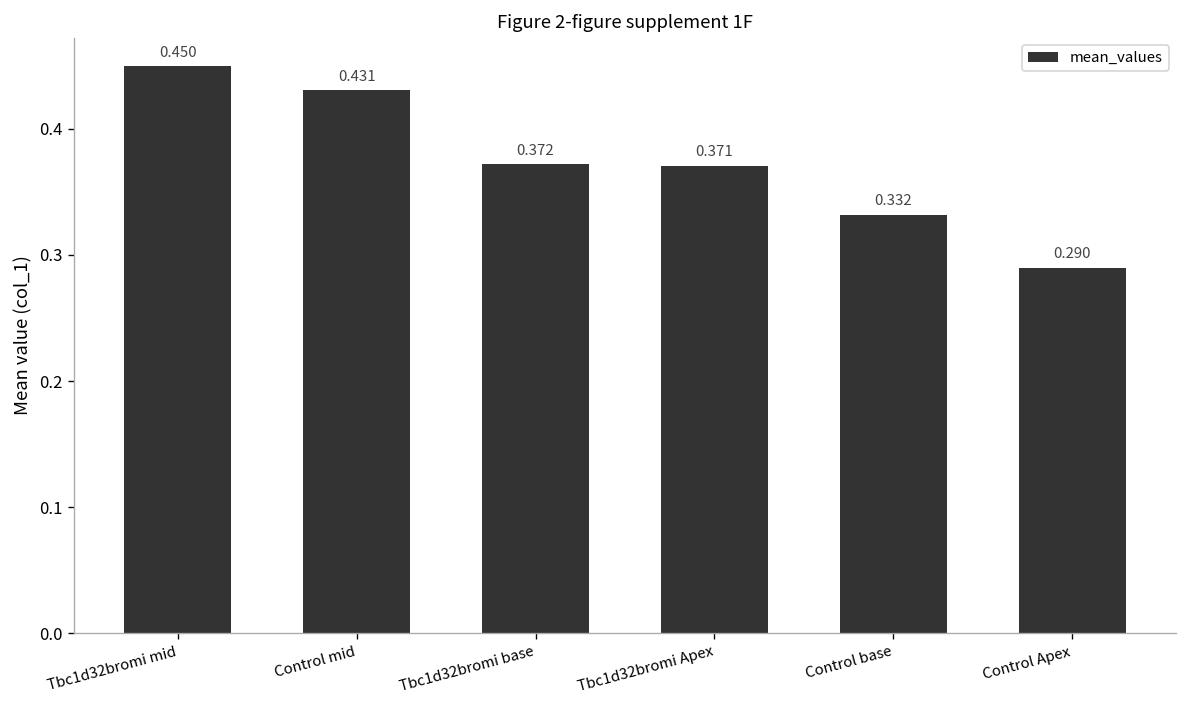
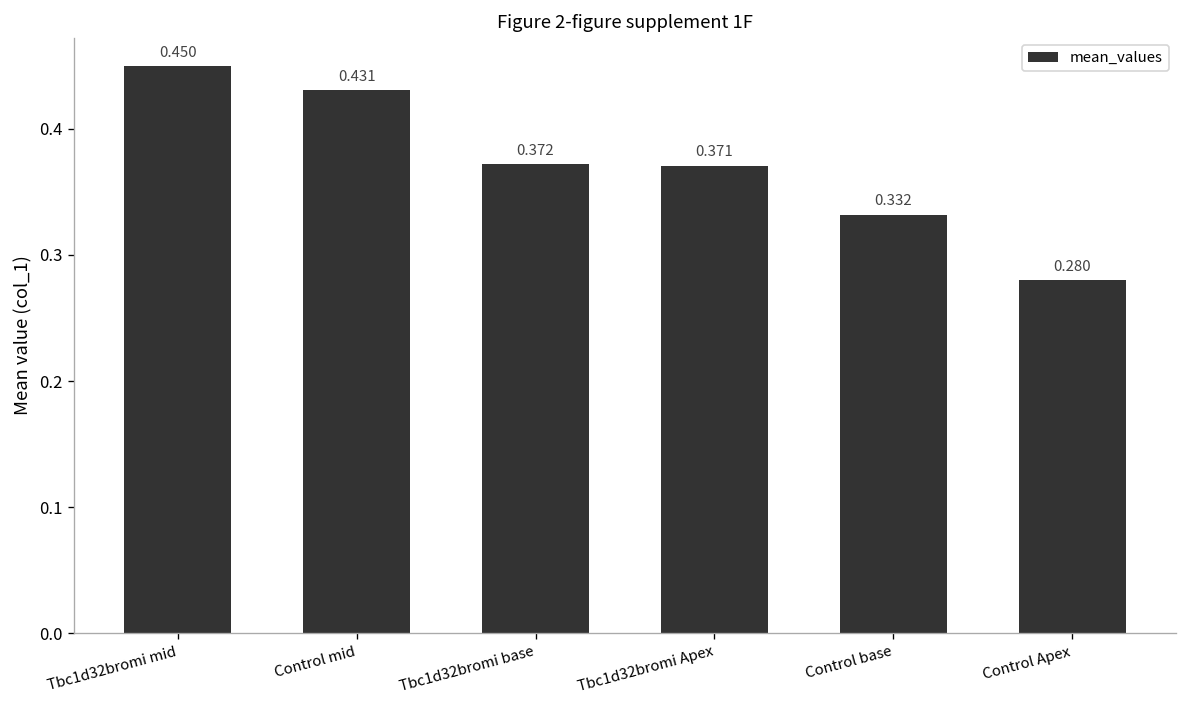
Control Apex: 0.290 -> 0.280
